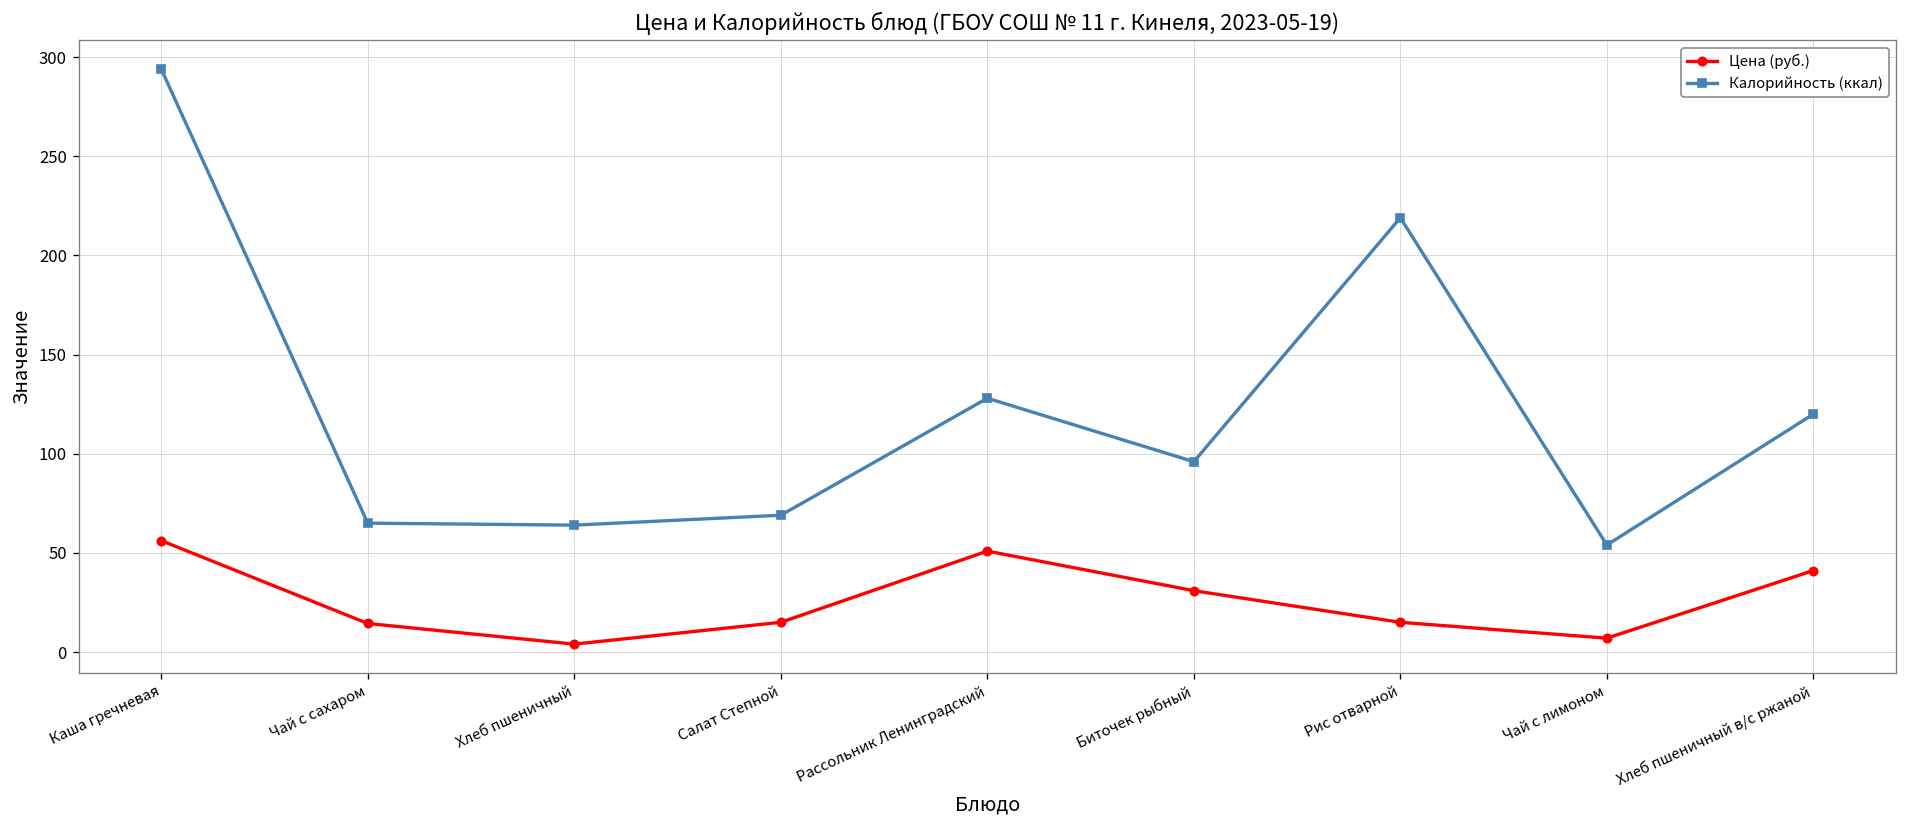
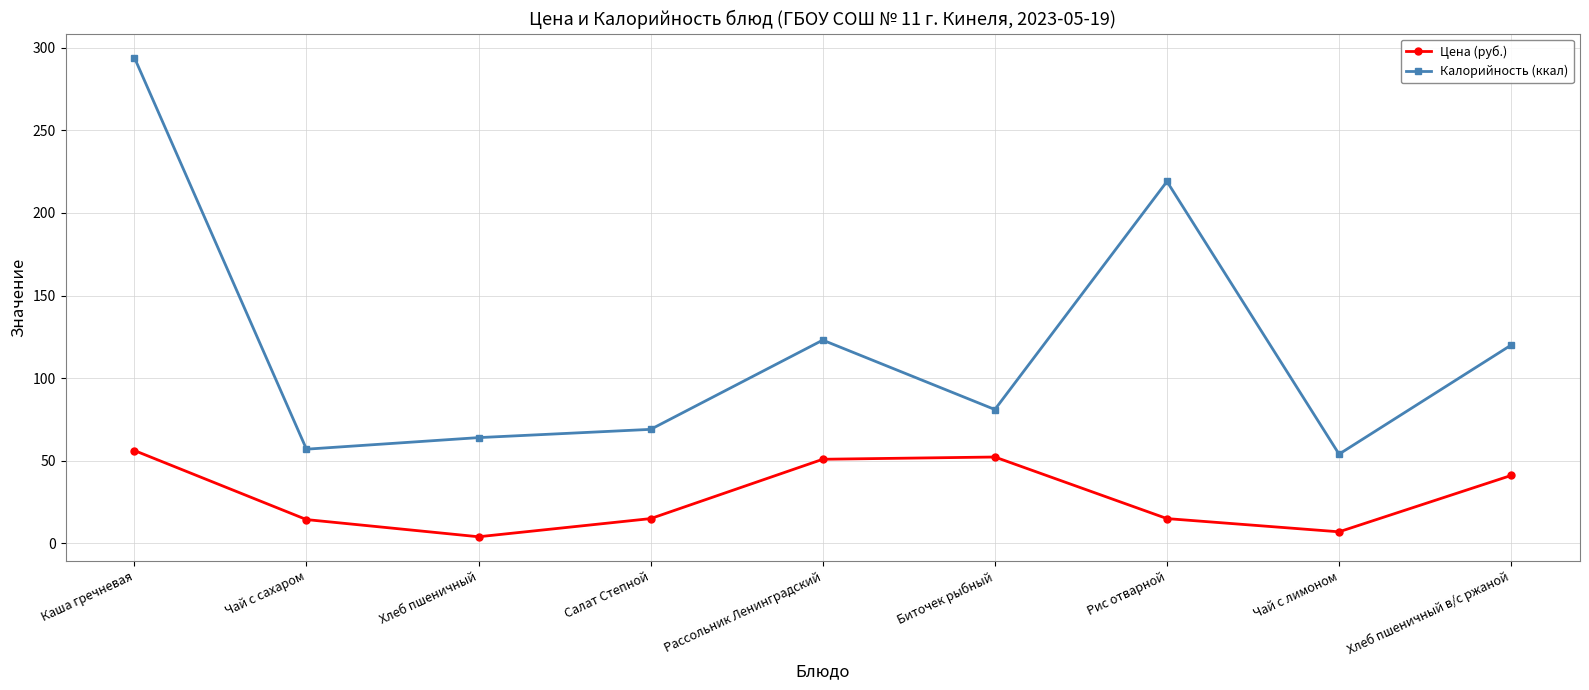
Калорийность (ккал), Чай с сахаром: 65 -> 57
Калорийность (ккал), Рассольник Ленинградский: 128 -> 123
Цена (руб.), Биточек рыбный: 31 -> 52
Калорийность (ккал), Биточек рыбный: 96 -> 81
